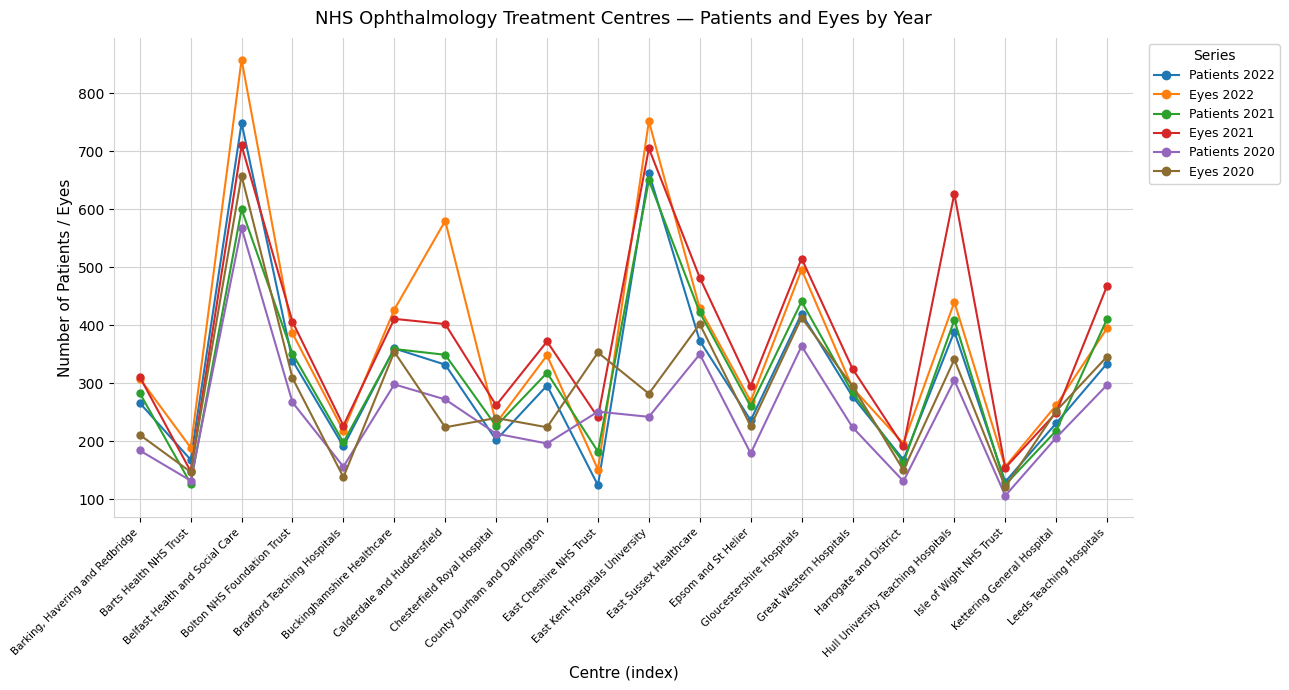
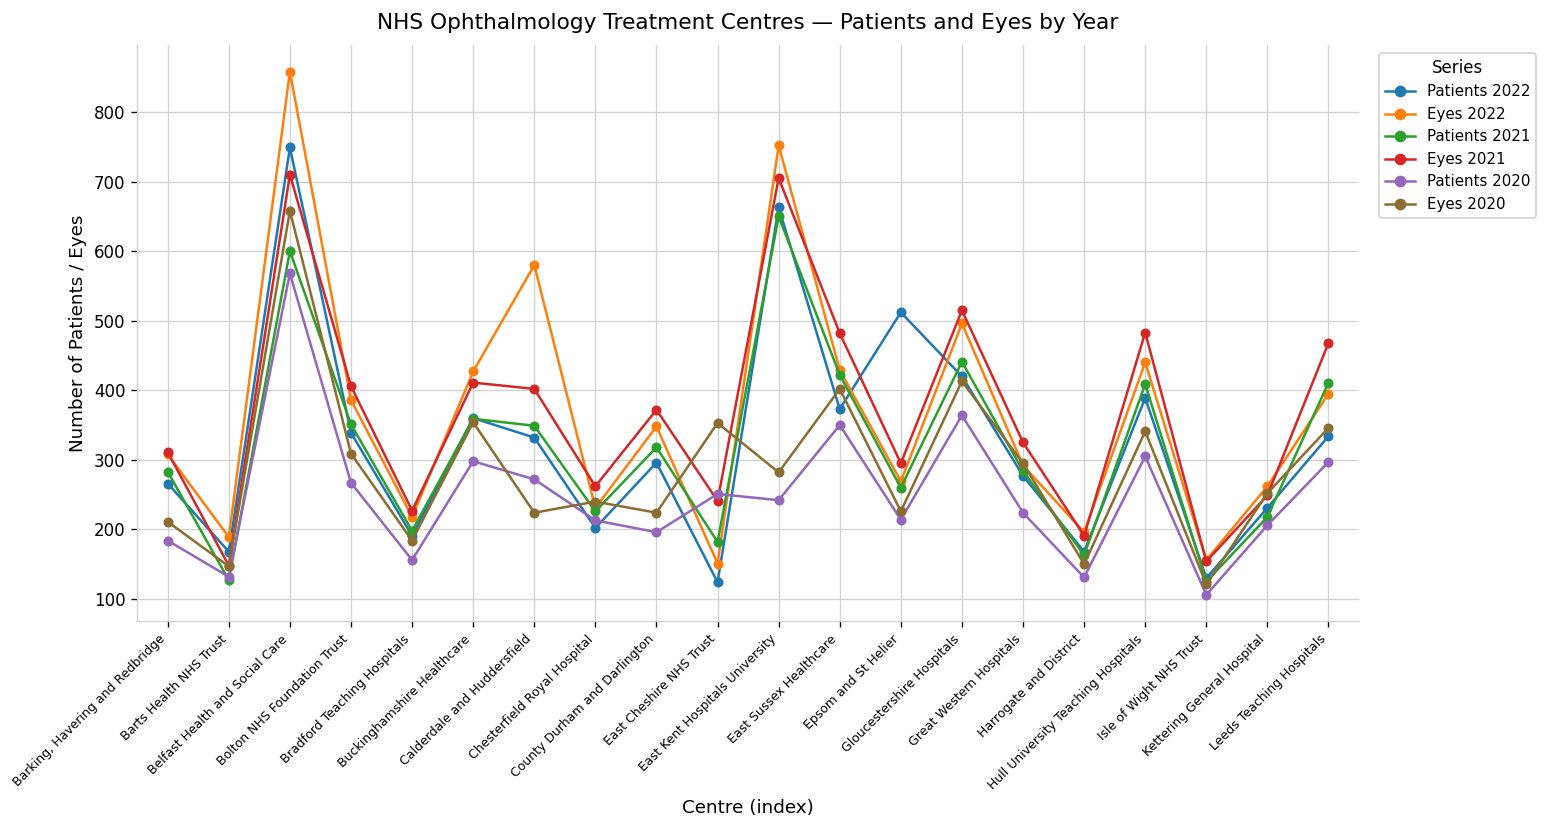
Eyes 2020, Bradford Teaching Hospitals: 140 -> 180
Patients 2022, Epsom and St Helier: 240 -> 510
Patients 2020, Epsom and St Helier: 180 -> 210
Eyes 2021, Hull University Teaching Hospitals: 630 -> 480
